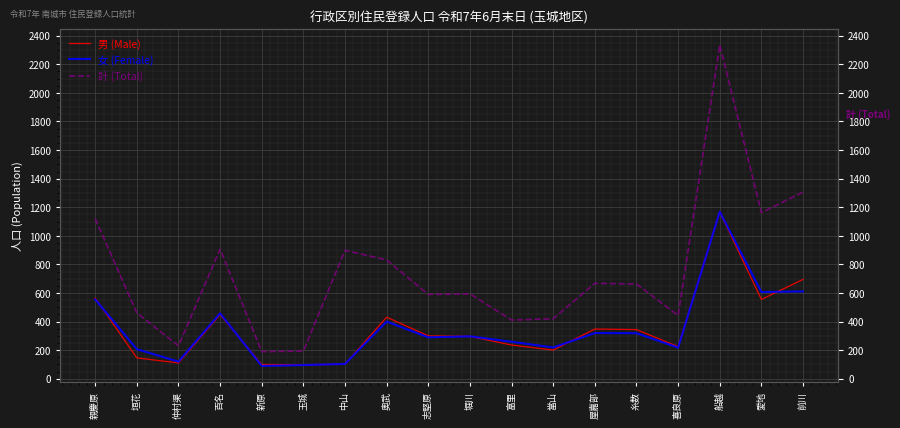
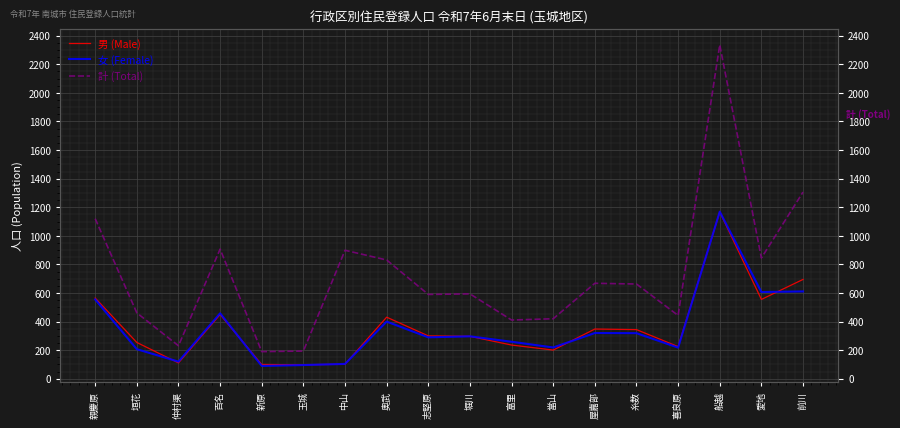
男 (Male), 垣花: 150 -> 250
計 (Total), 愛地: 1160 -> 850
